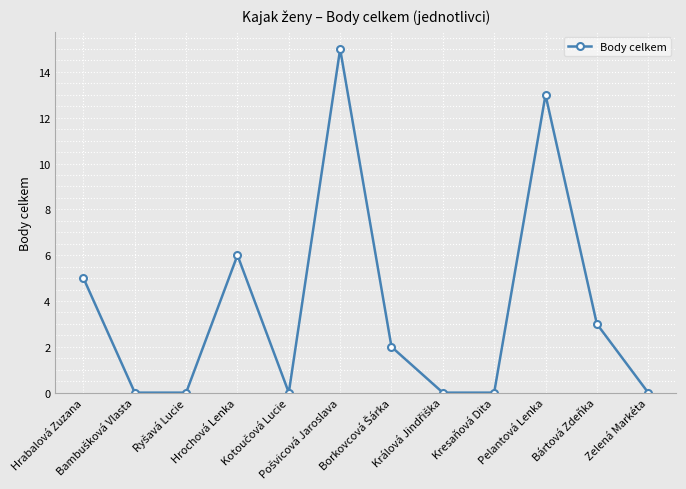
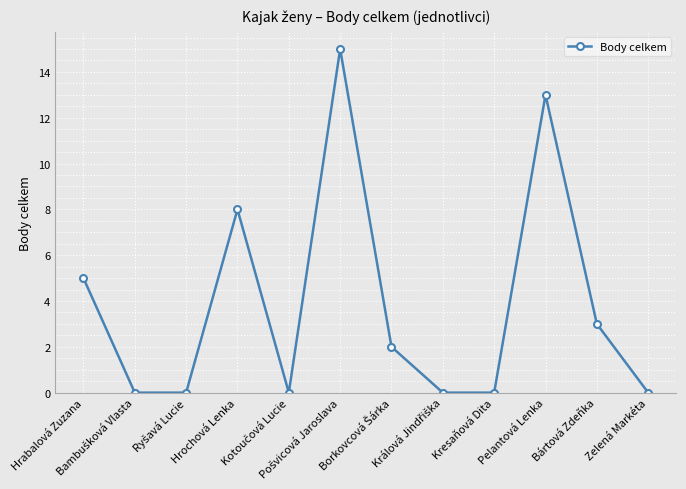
Hrochová Lenka: 6 -> 8
